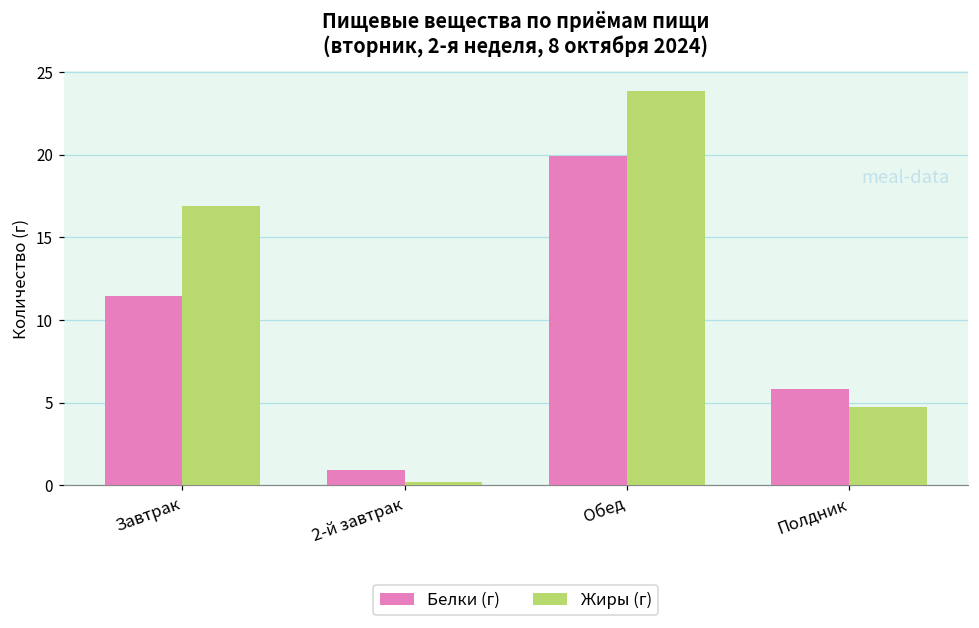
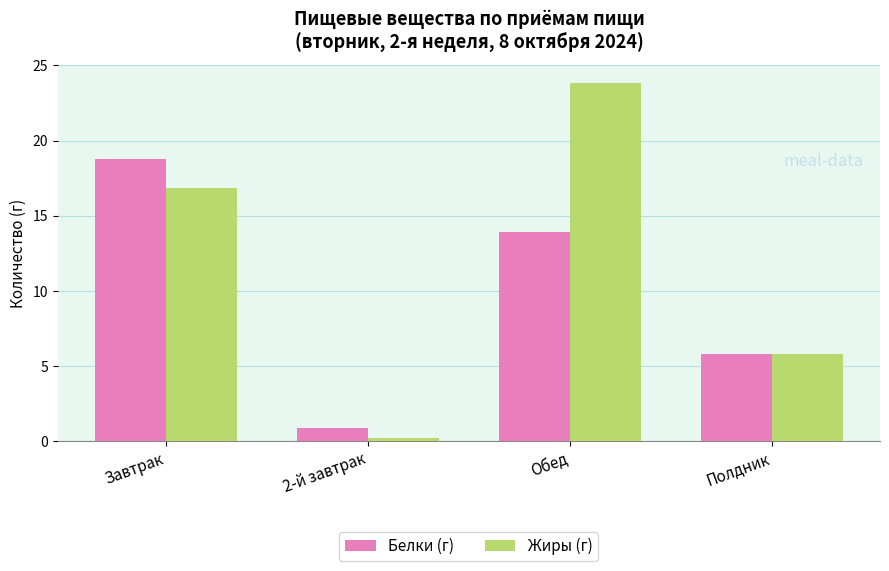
Белки (г), Завтрак: 11.4 -> 18.8
Белки (г), Обед: 19.9 -> 14.0
Жиры (г), Полдник: 4.7 -> 5.8
